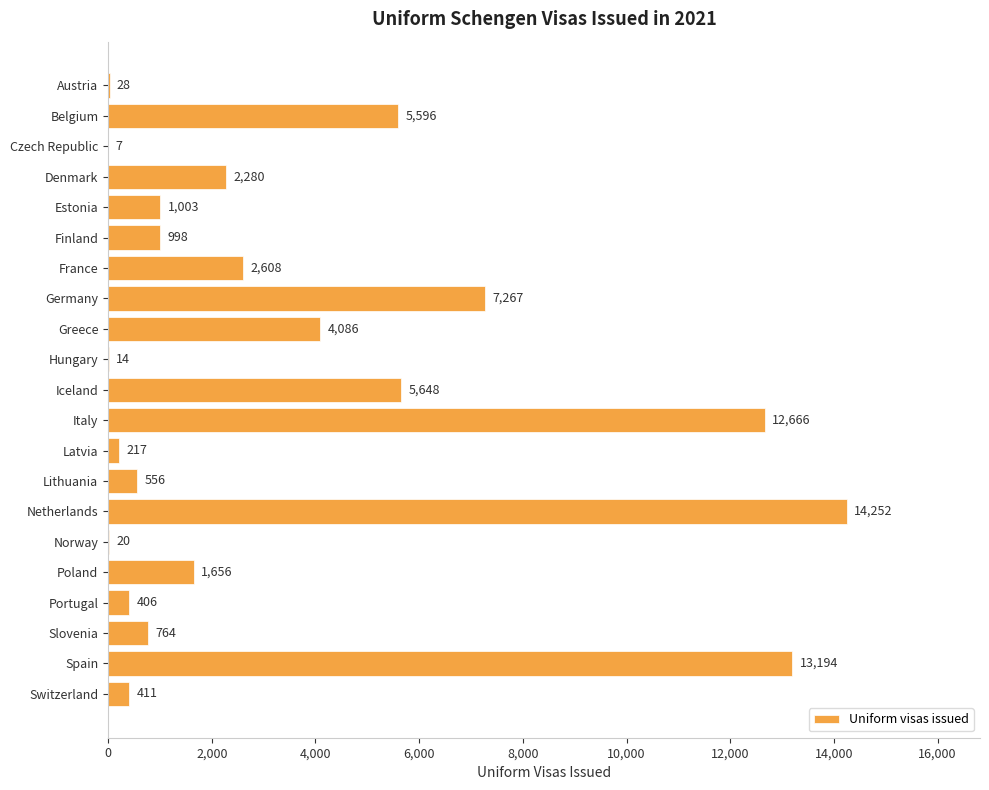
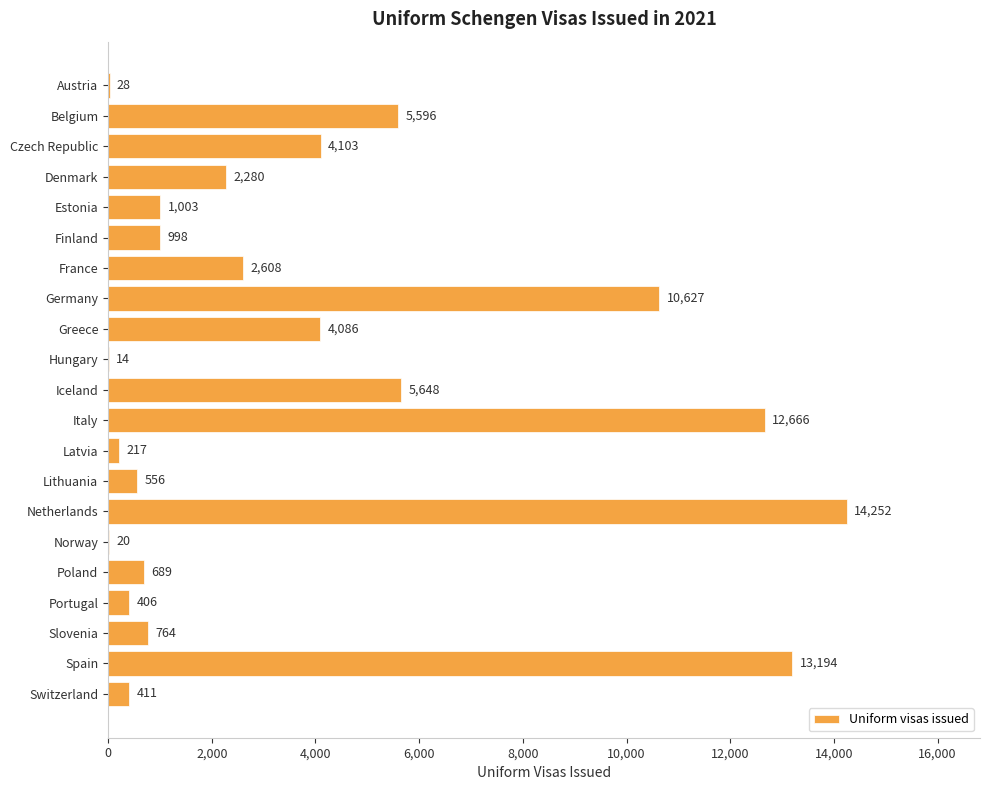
Czech Republic: 7 -> 4,103
Germany: 7,267 -> 10,627
Poland: 1,656 -> 689
